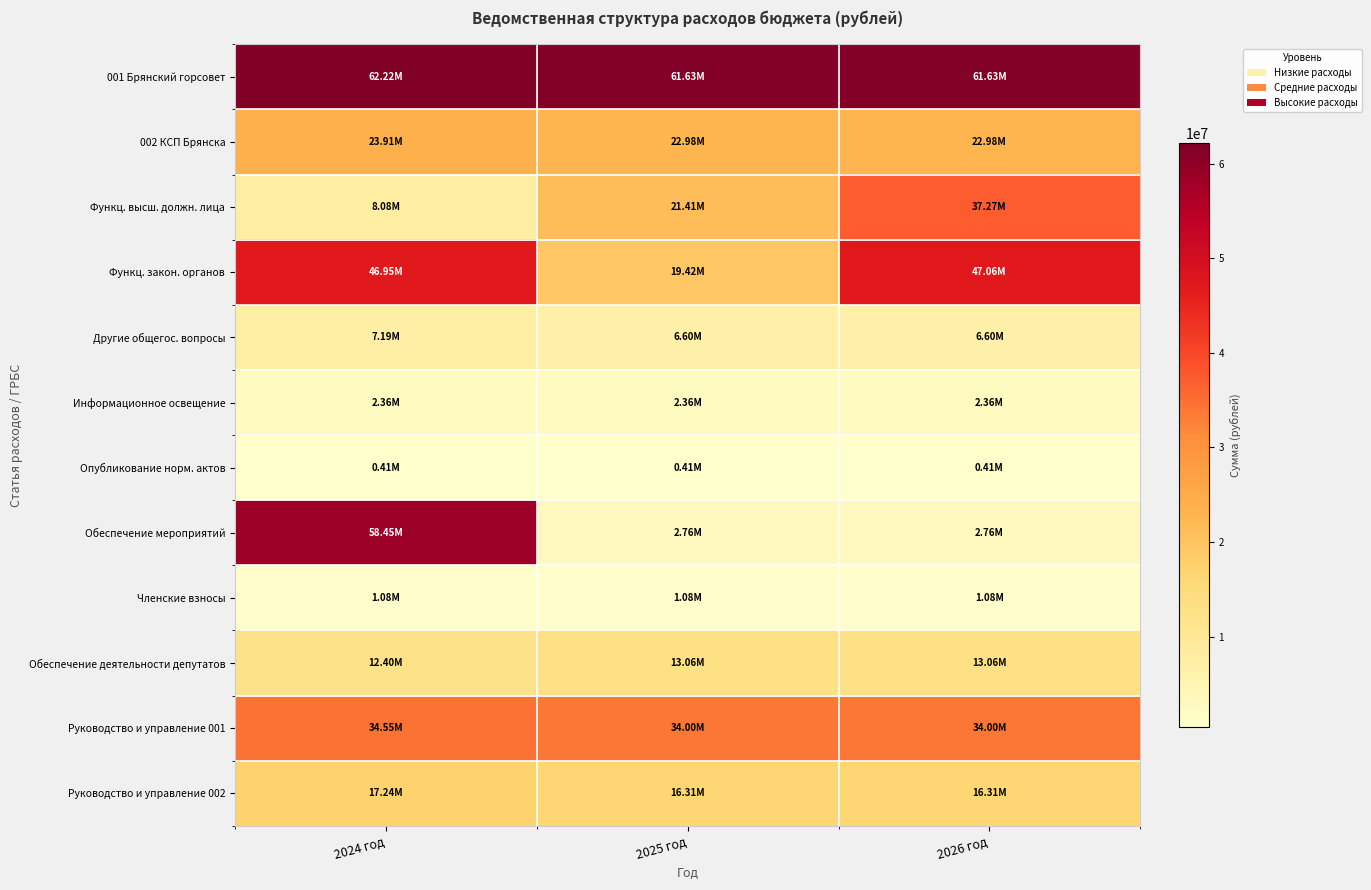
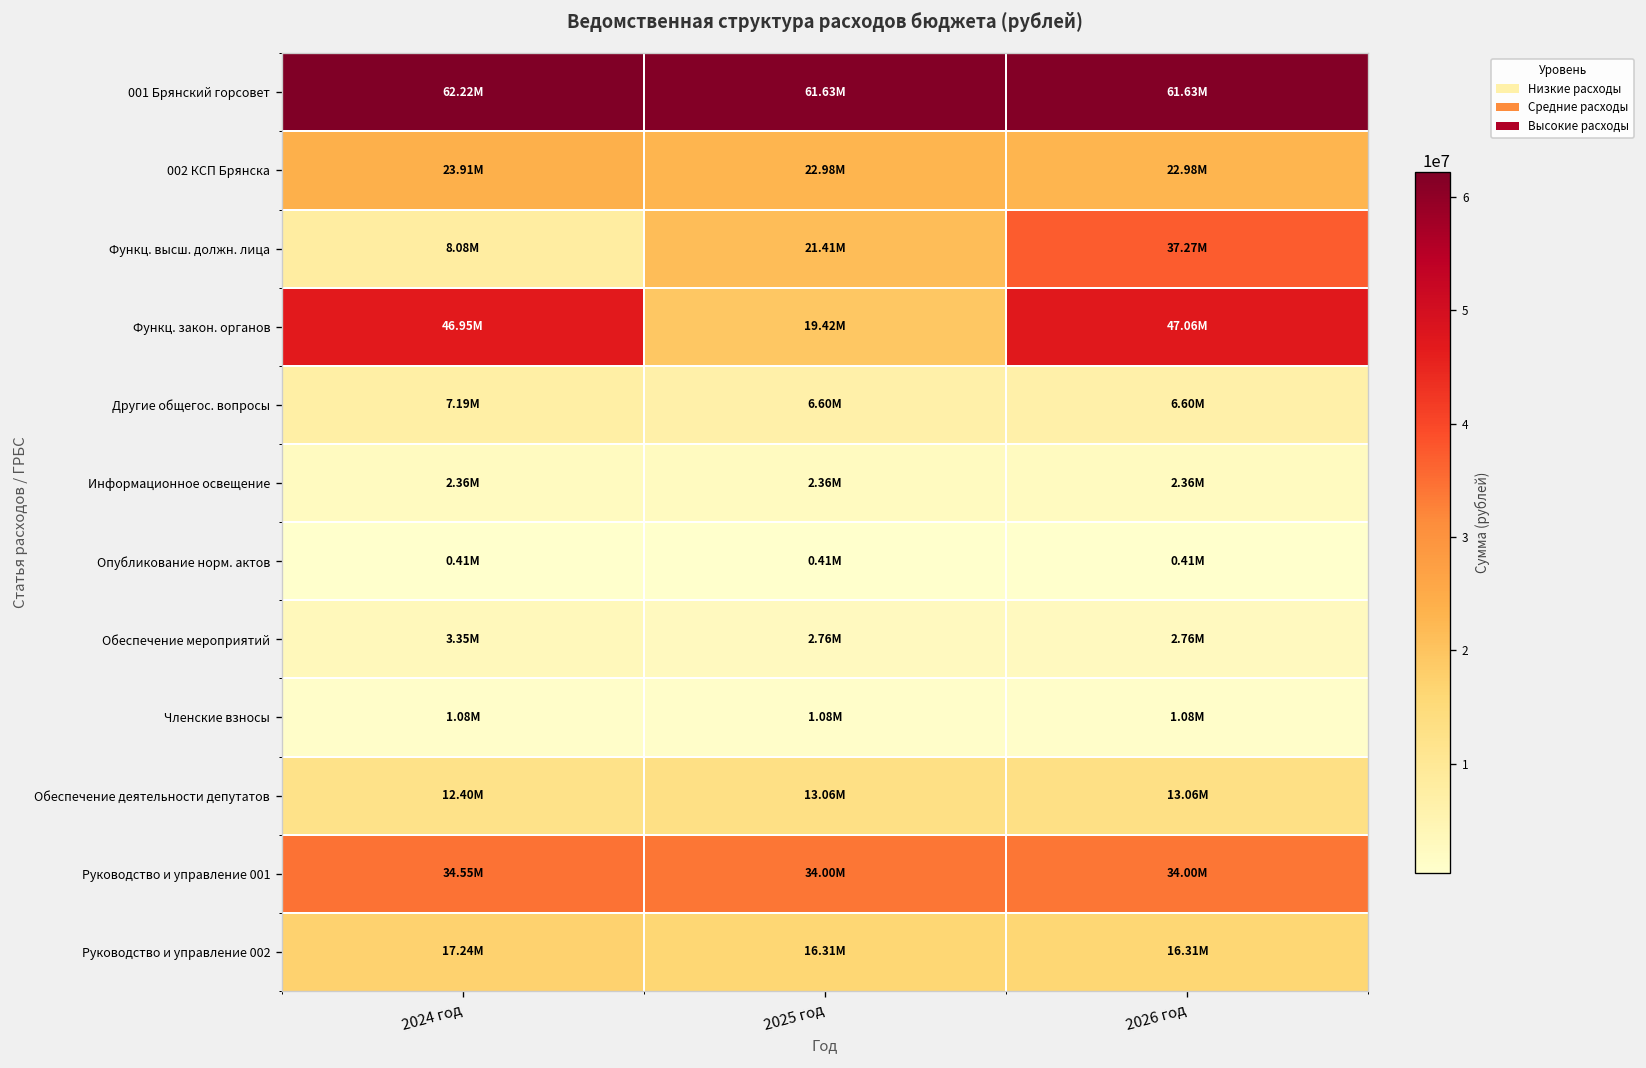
Обеспечение мероприятий, 2024 год: 58.45M -> 3.35M
